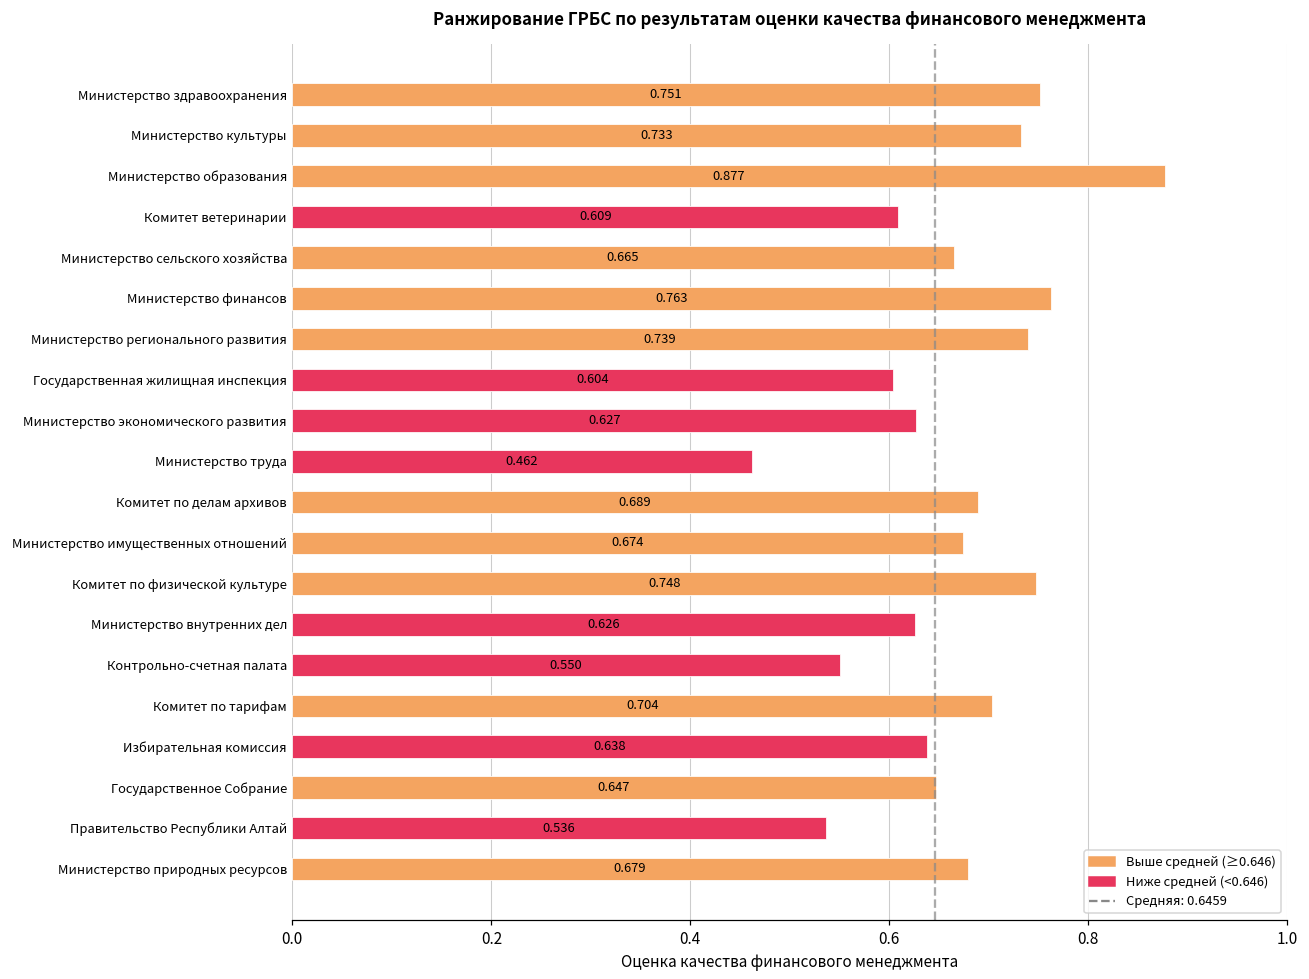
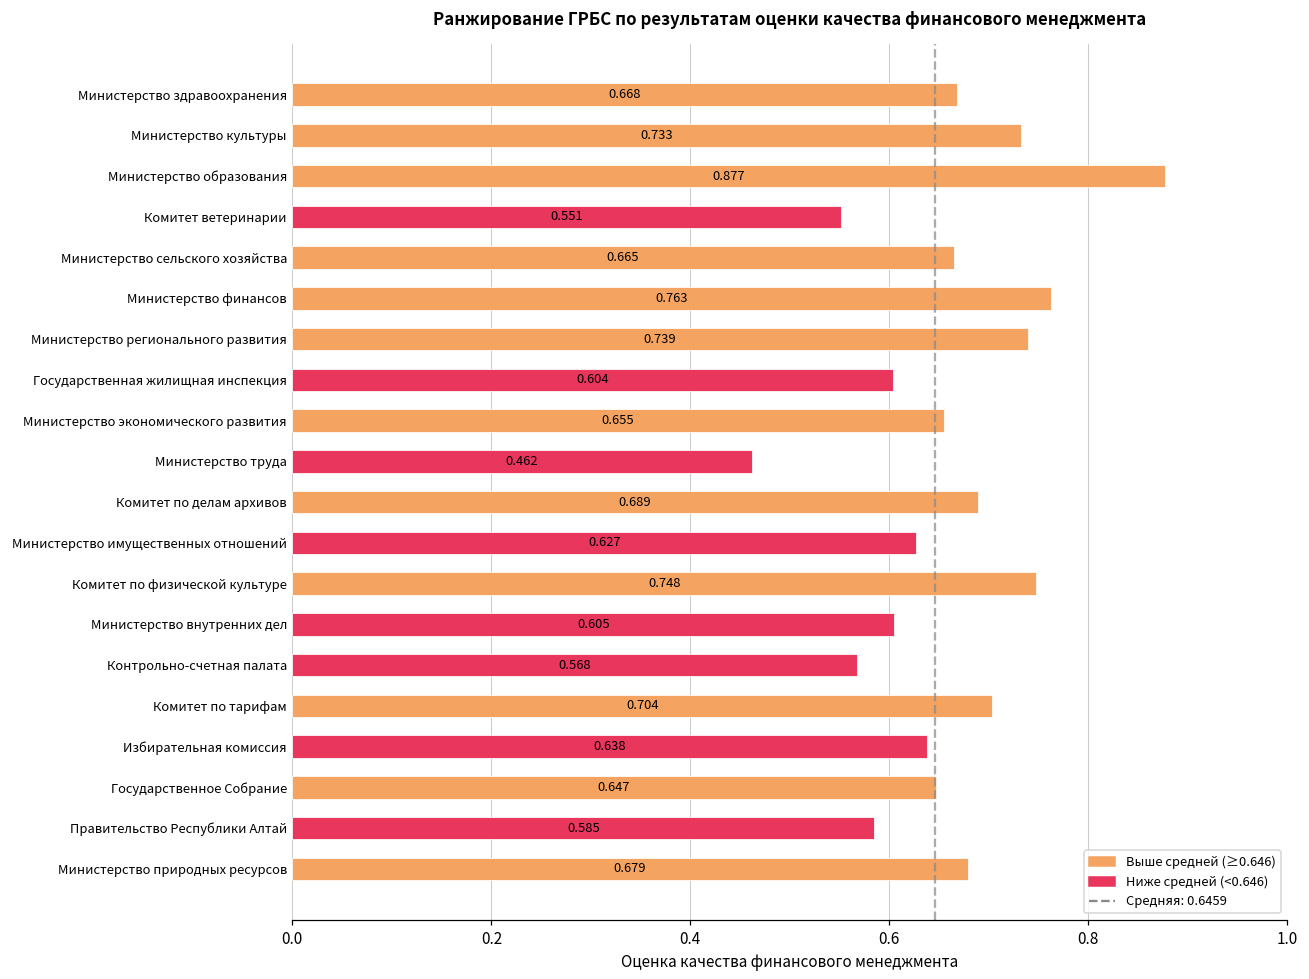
Министерство здравоохранения: 0.751 -> 0.668
Комитет ветеринарии: 0.609 -> 0.551
Министерство экономического развития: 0.627 -> 0.655
Министерство имущественных отношений: 0.674 -> 0.627
Министерство внутренних дел: 0.626 -> 0.605
Контрольно-счетная палата: 0.550 -> 0.568
Правительство Республики Алтай: 0.536 -> 0.585
